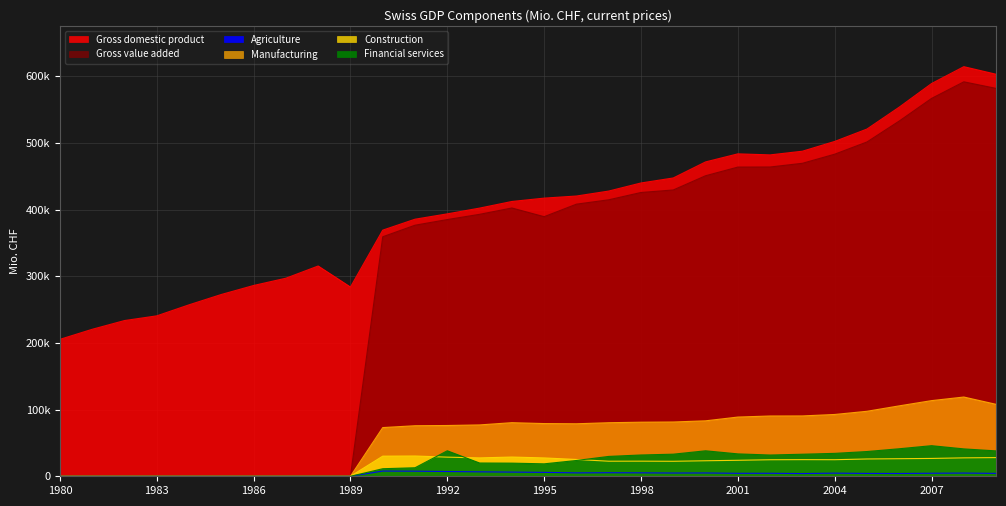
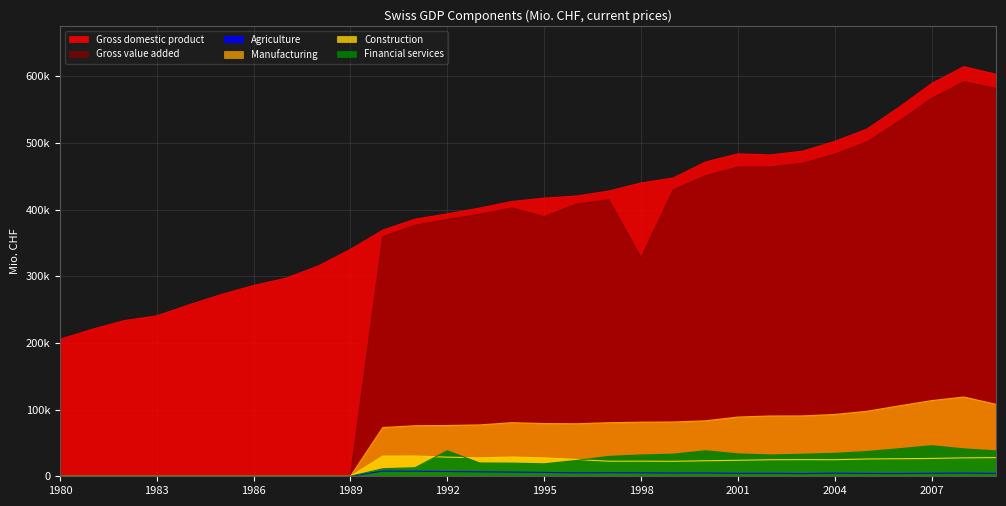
Gross domestic product, 1989: 280000 -> 340000
Gross value added, 1998: 430000 -> 330000
